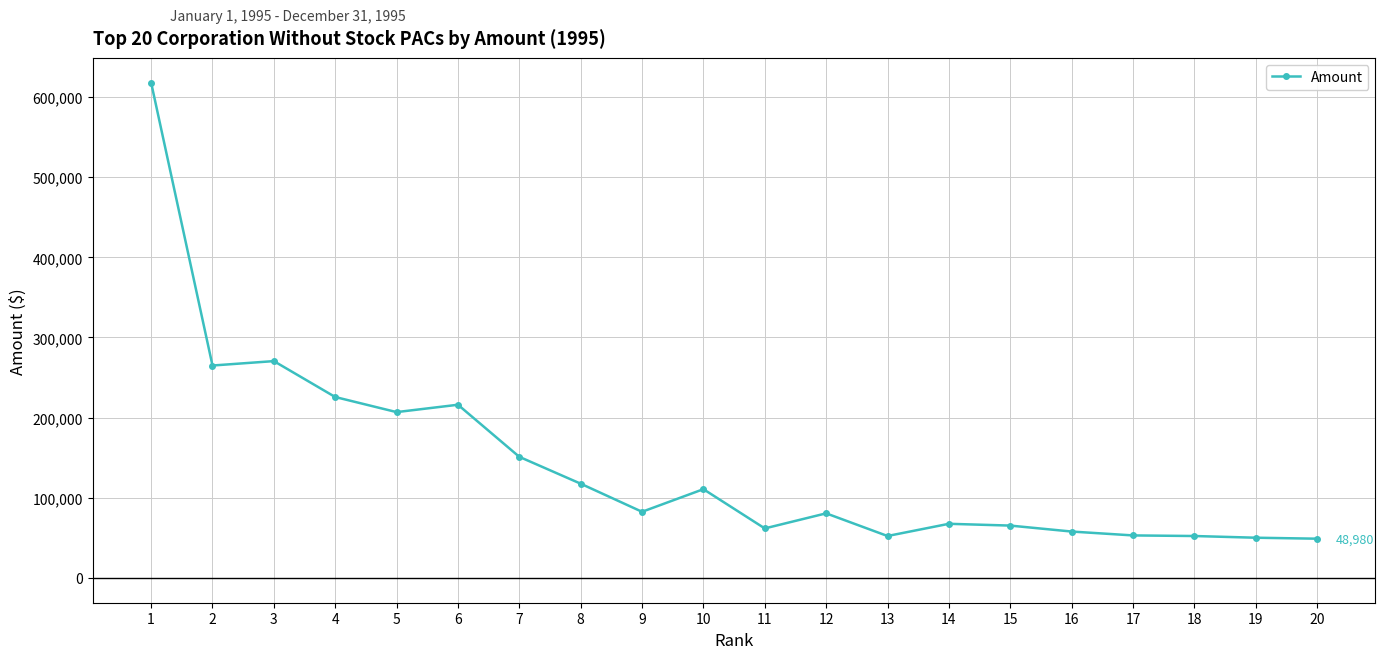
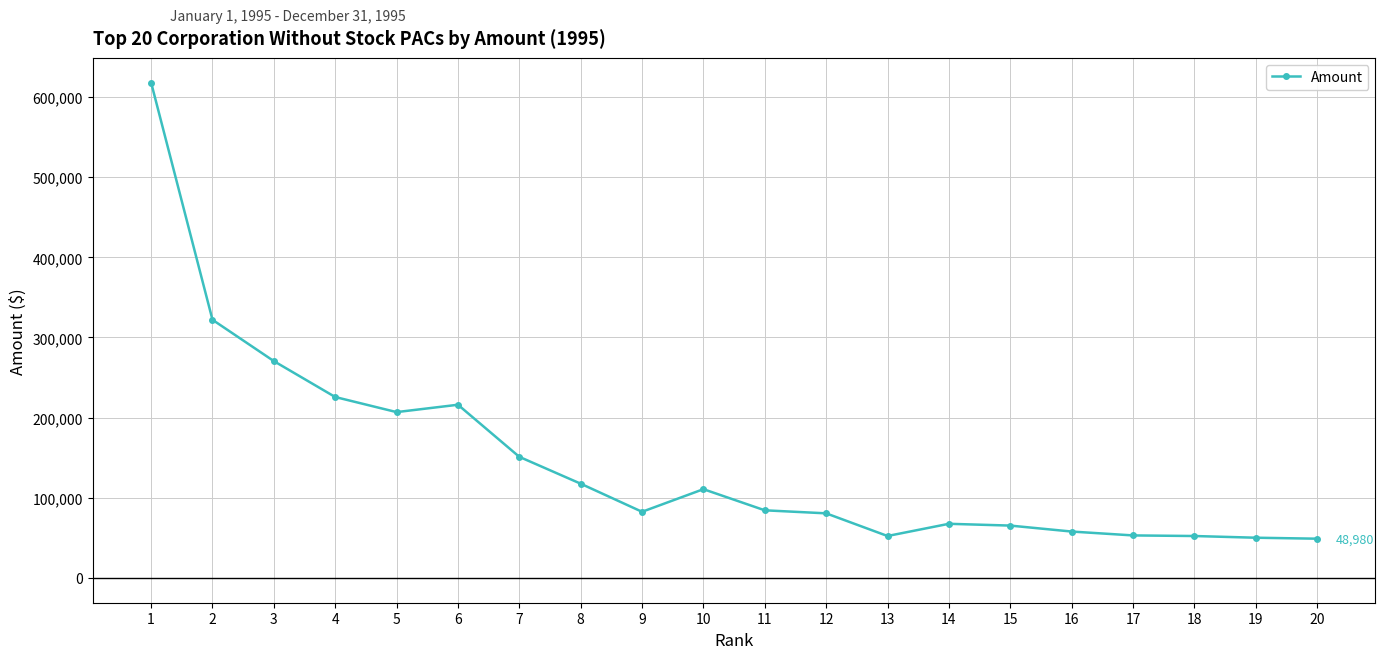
2: 270,000 -> 320,000
11: 60,000 -> 80,000
